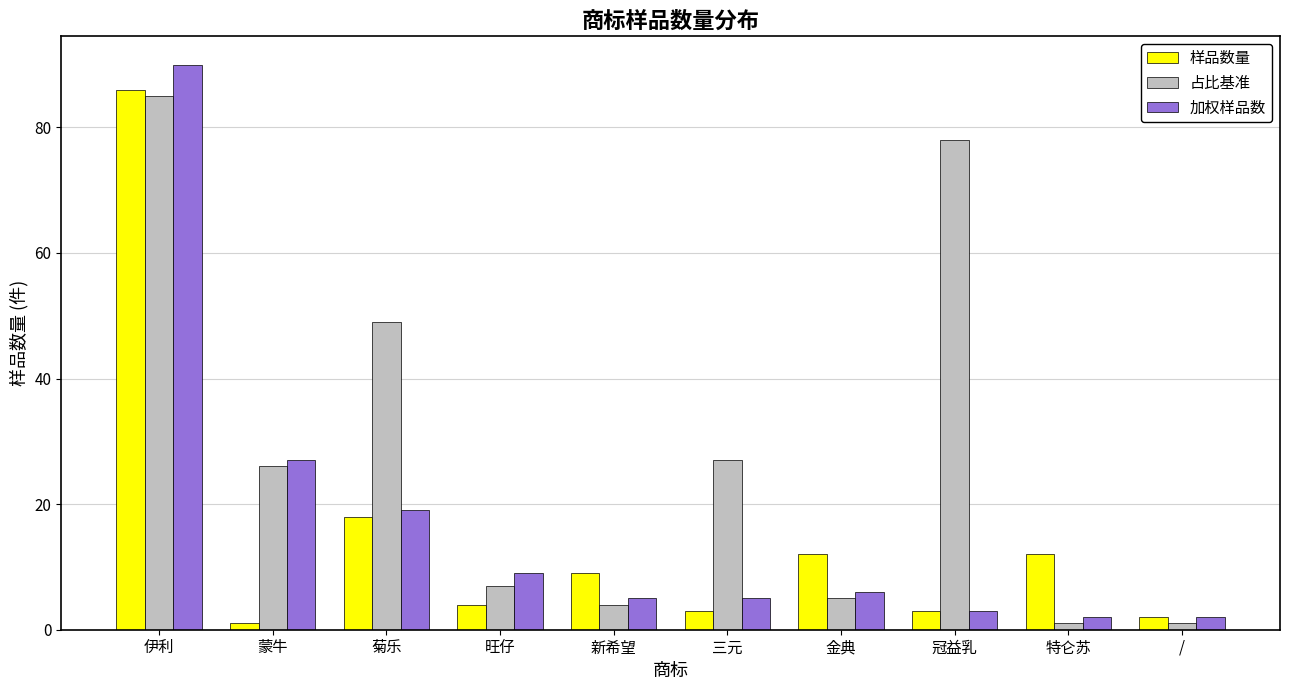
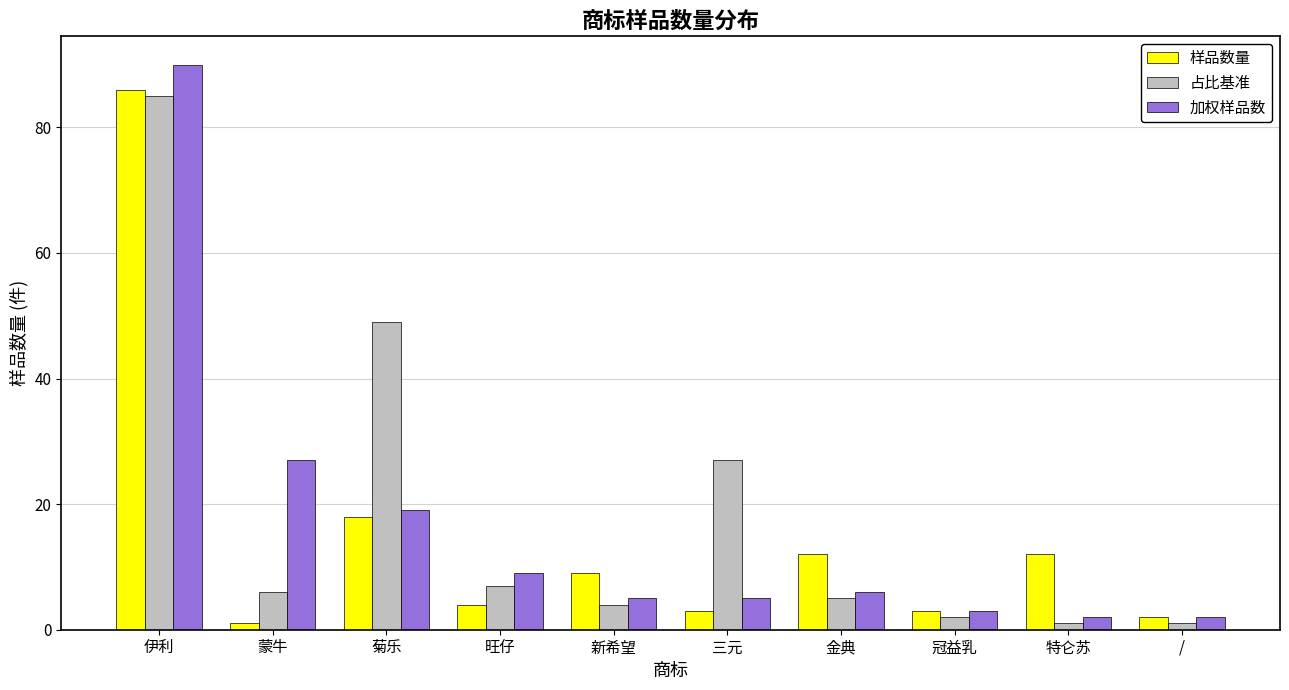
占比基准, 蒙牛: 26 -> 6
占比基准, 冠益乳: 78 -> 2
